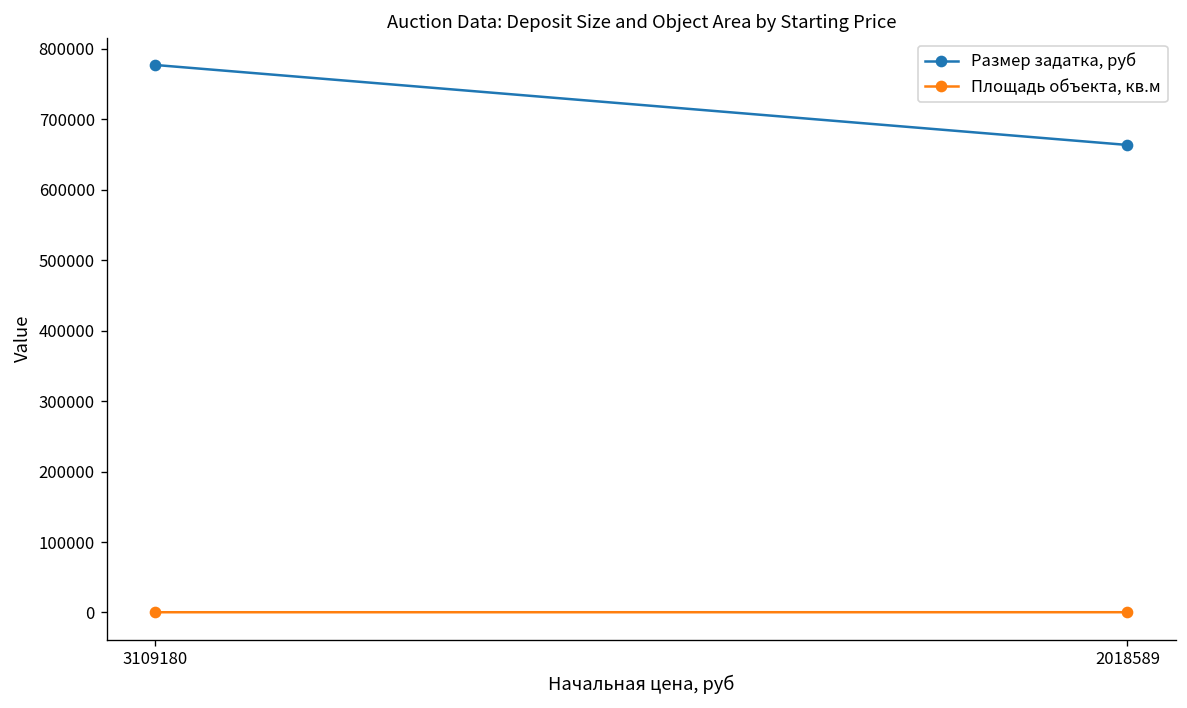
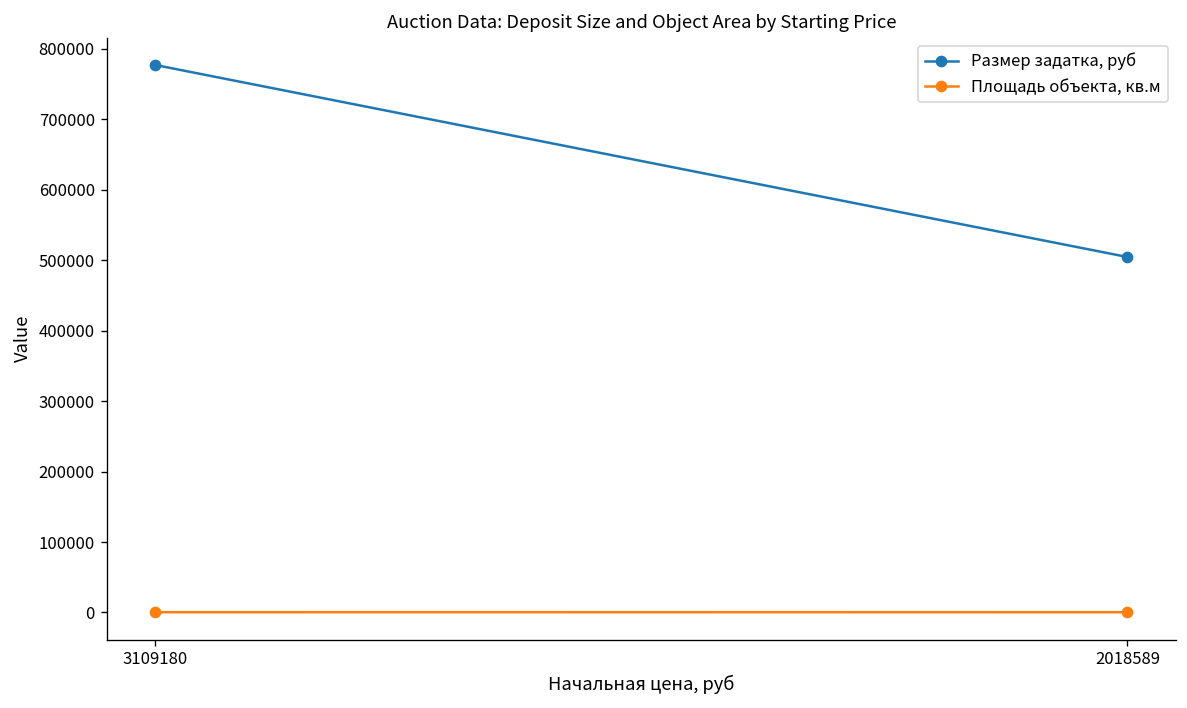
Размер задатка, руб, 2018589: 660000 -> 500000
